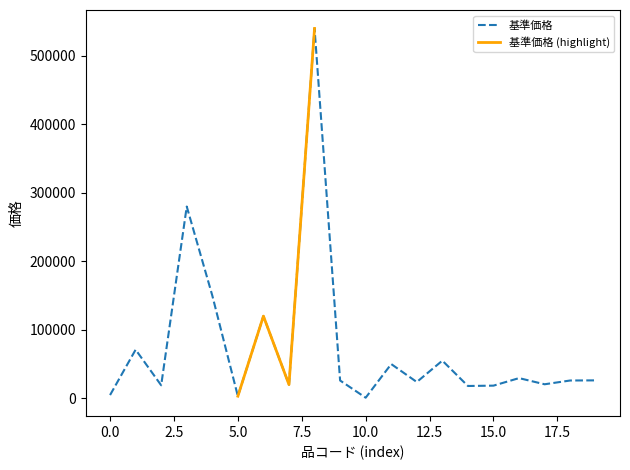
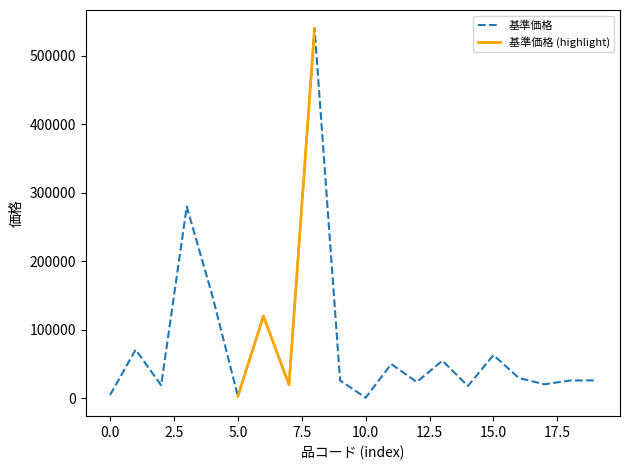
基準価格, 15.0: 20000 -> 60000
